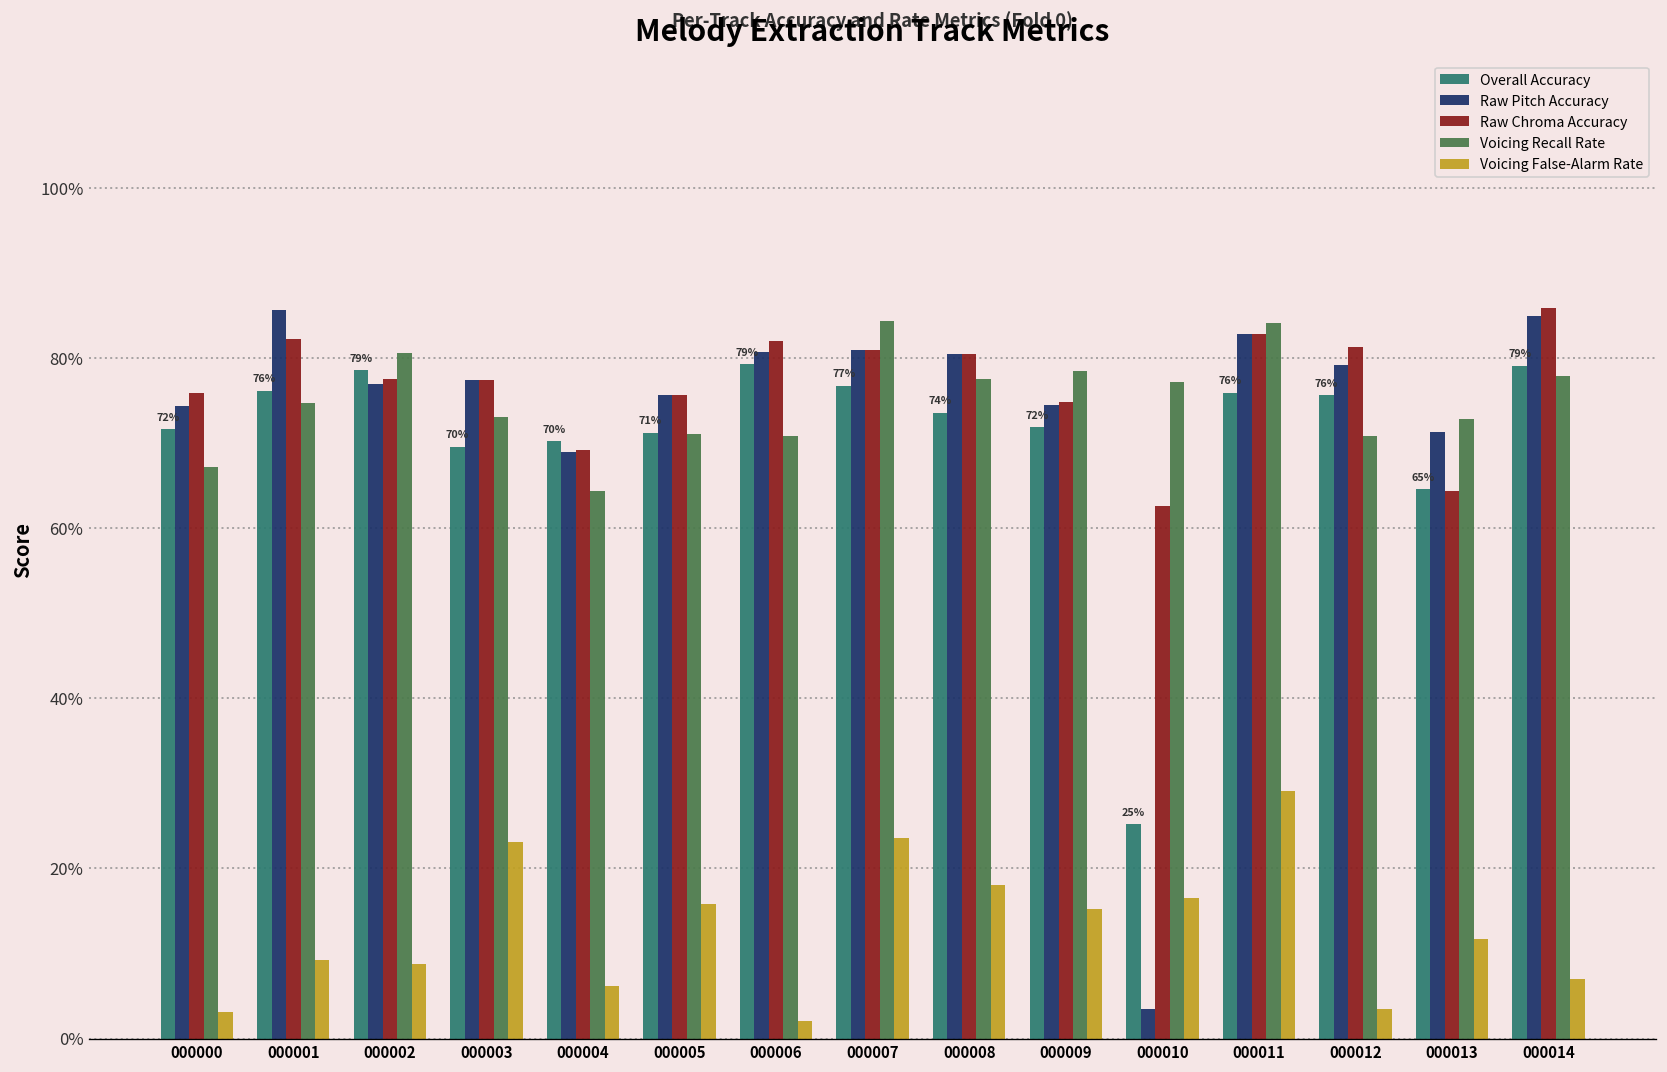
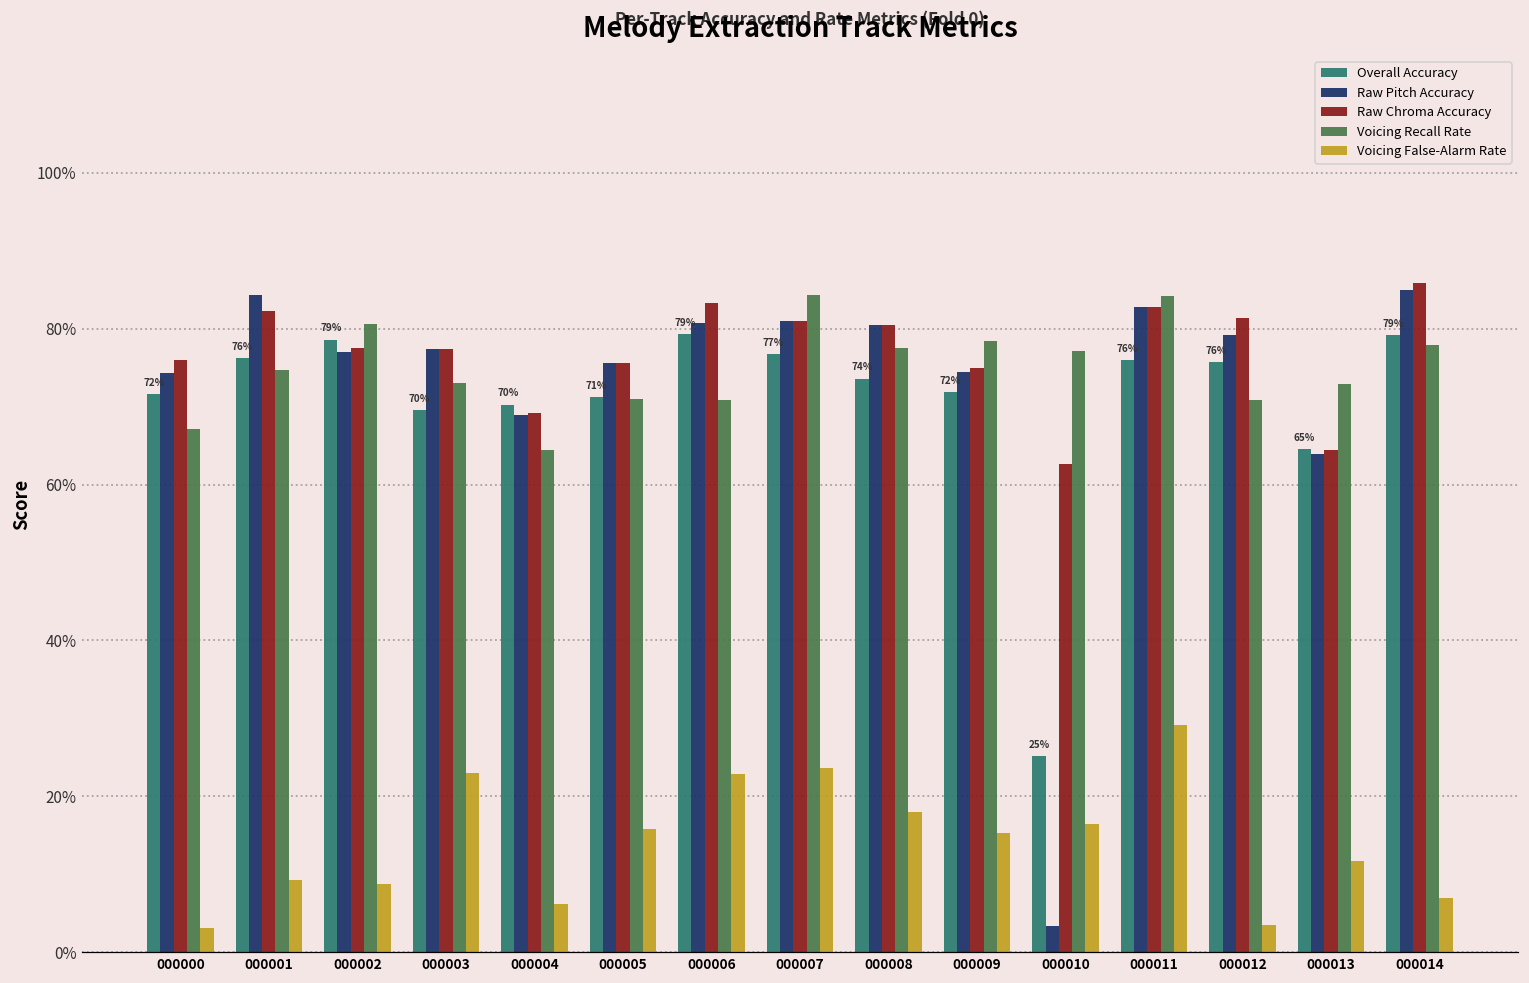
Raw Pitch Accuracy, 000001: 86% -> 84%
Raw Chroma Accuracy, 000006: 82% -> 83%
Voicing False-Alarm Rate, 000006: 2% -> 23%
Raw Pitch Accuracy, 000013: 71% -> 64%
